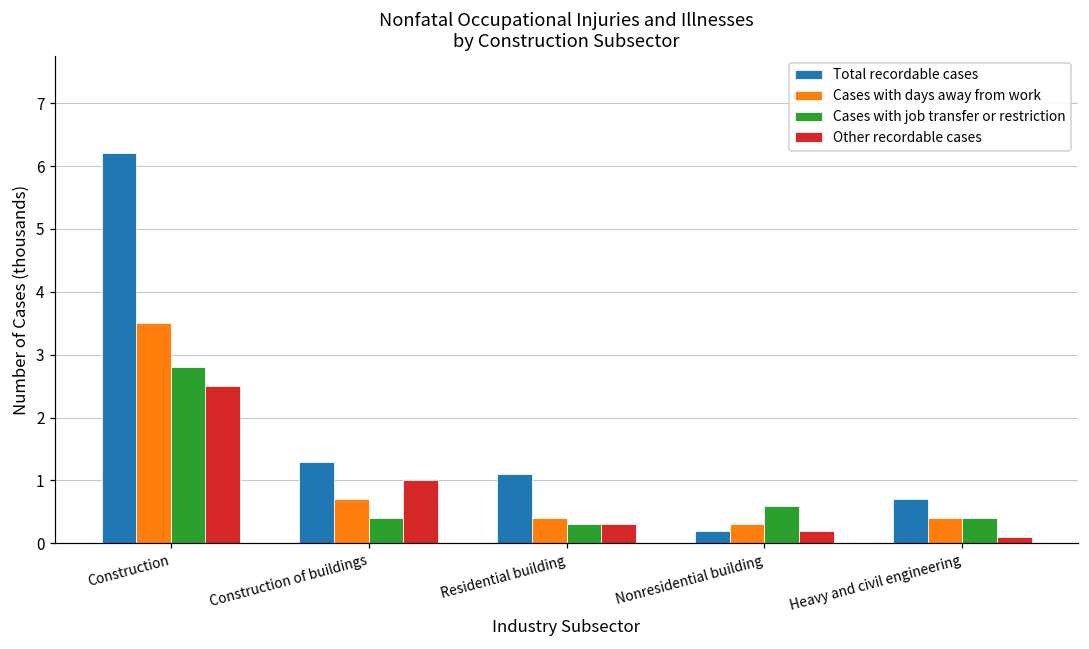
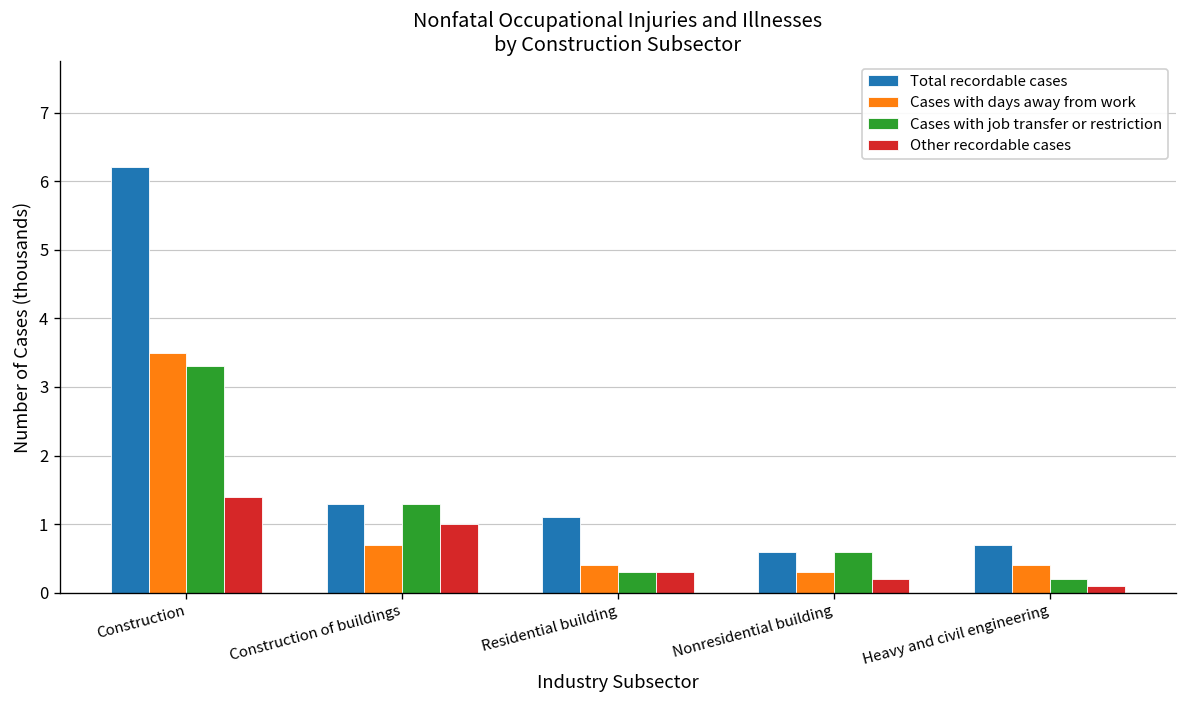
Cases with job transfer or restriction, Construction: 2.8 -> 3.3
Other recordable cases, Construction: 2.5 -> 1.4
Cases with job transfer or restriction, Construction of buildings: 0.4 -> 1.3
Total recordable cases, Nonresidential building: 0.2 -> 0.6
Cases with job transfer or restriction, Heavy and civil engineering: 0.4 -> 0.2
